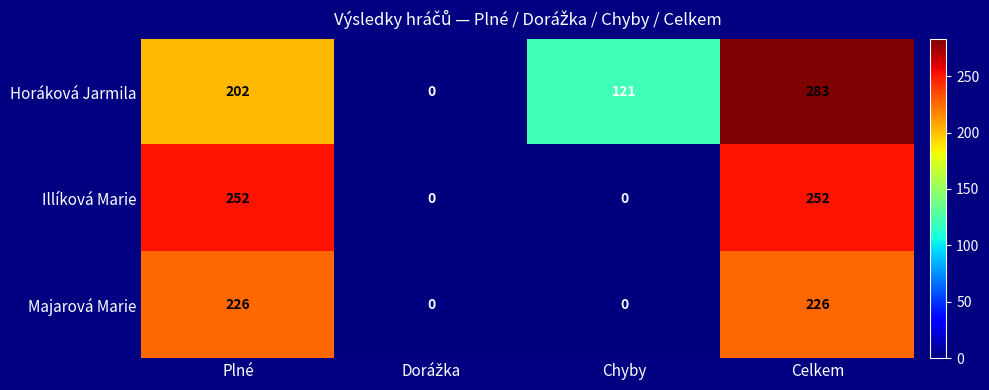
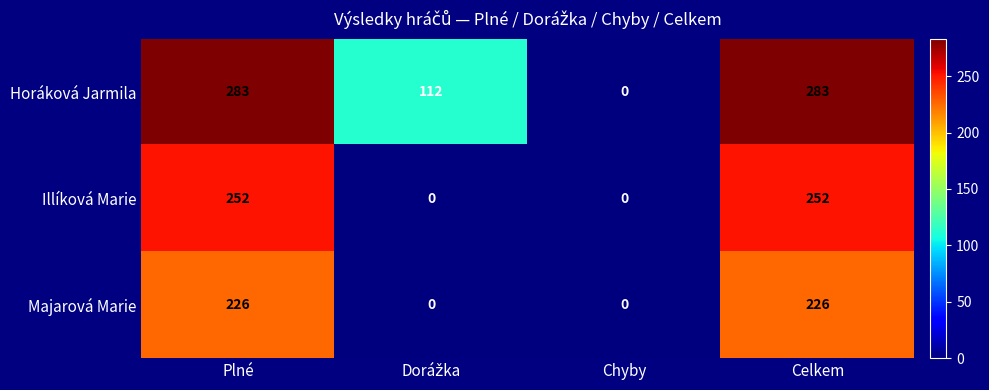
Horáková Jarmila, Plné: 202 -> 283
Horáková Jarmila, Dorážka: 0 -> 112
Horáková Jarmila, Chyby: 121 -> 0
